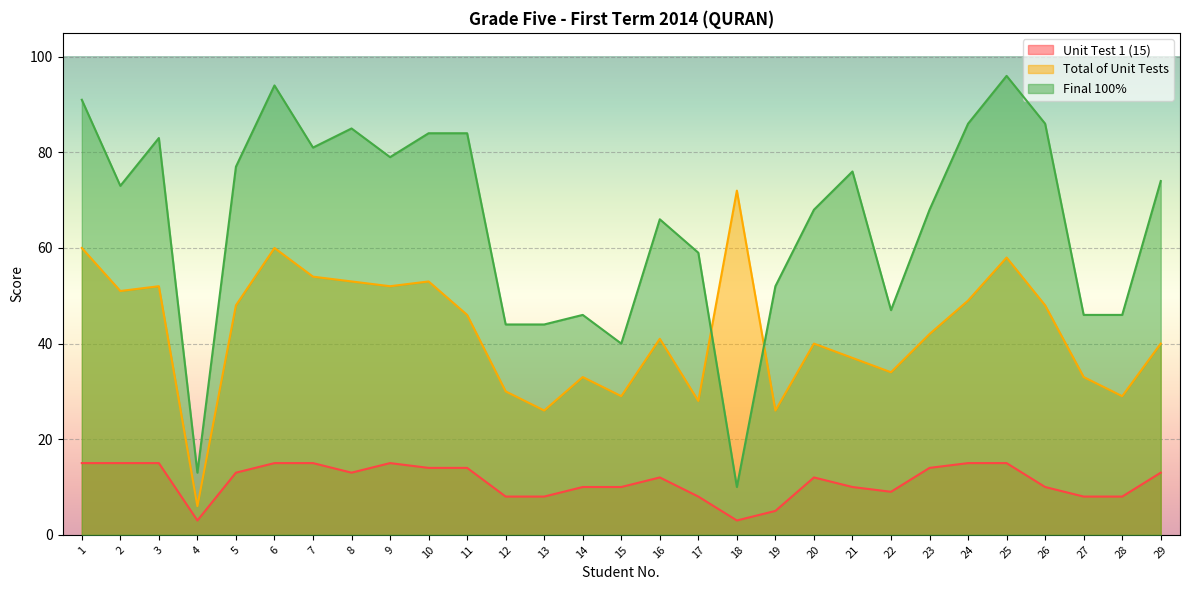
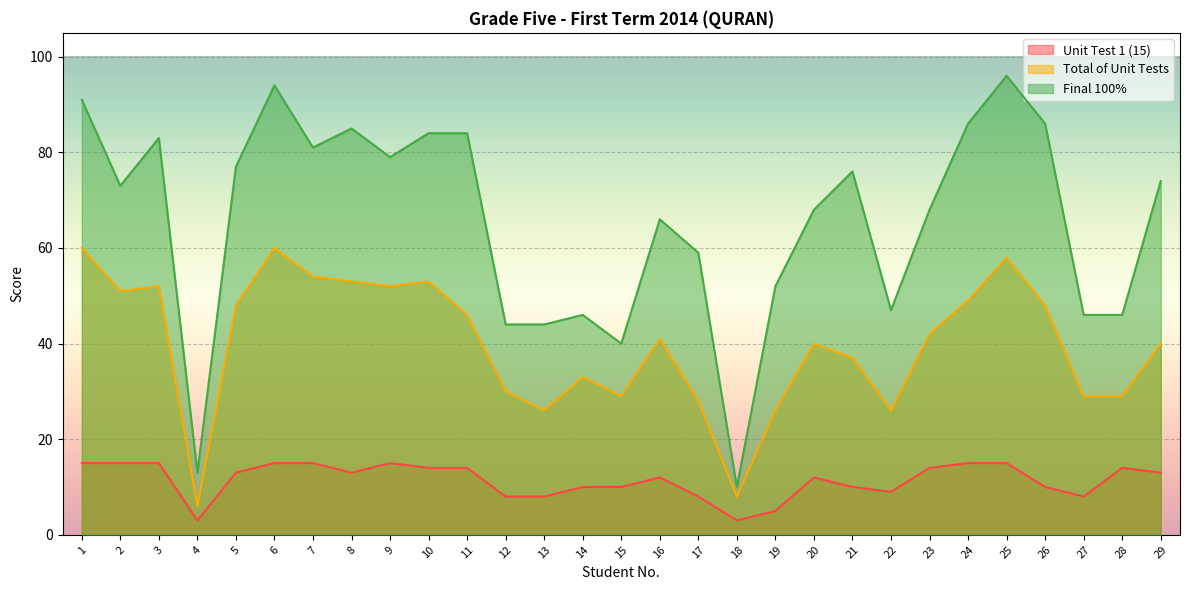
Total of Unit Tests, 18: 72 -> 8
Total of Unit Tests, 22: 34 -> 26
Total of Unit Tests, 27: 33 -> 29
Unit Test 1 (15), 28: 8 -> 14
